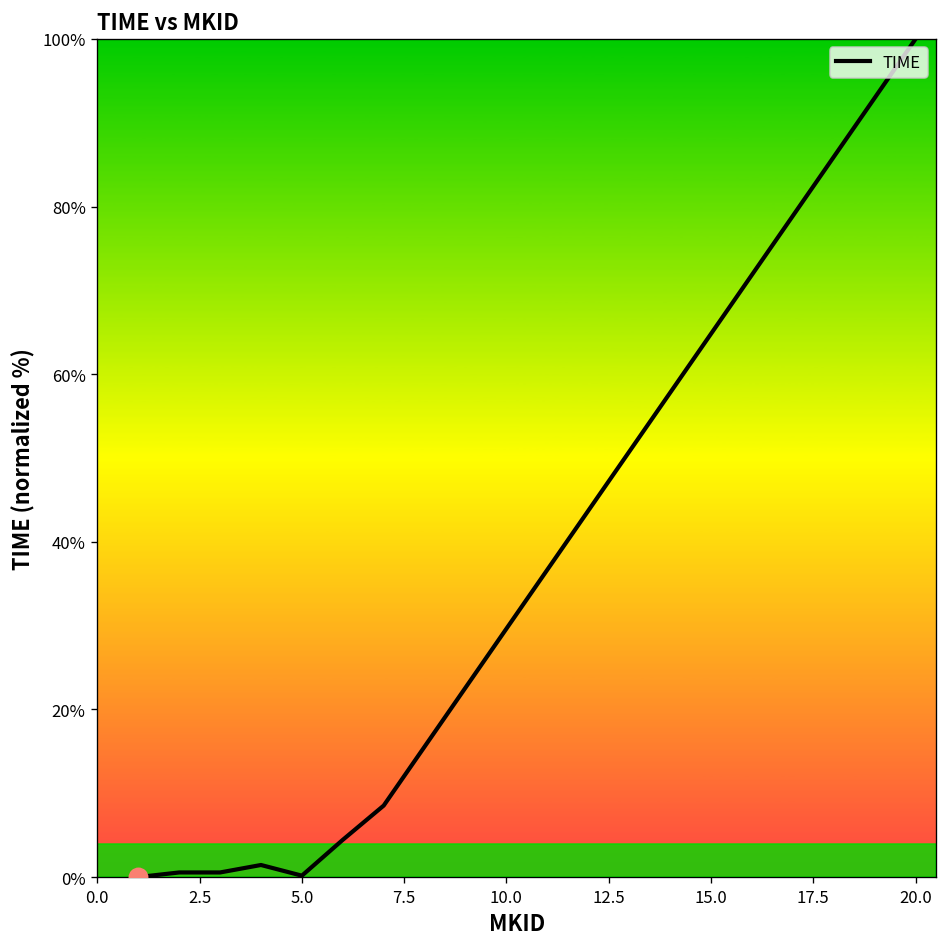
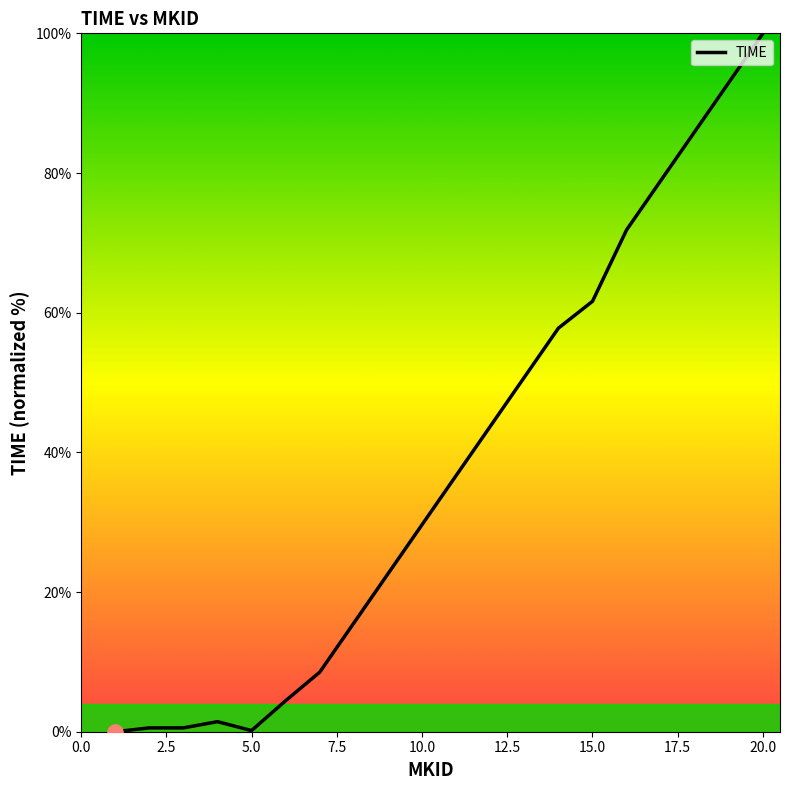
TIME, 15.0: 65% -> 62%
